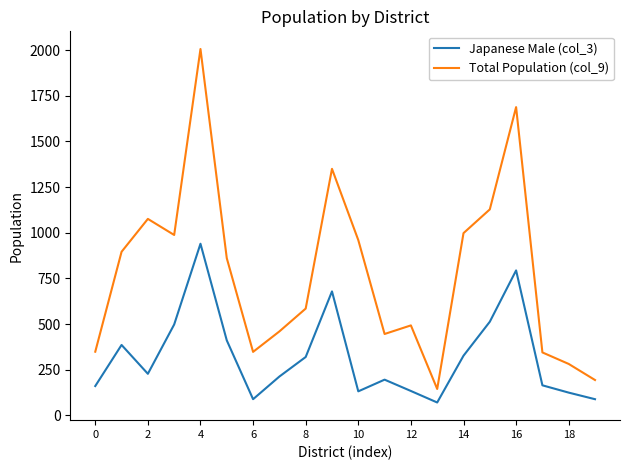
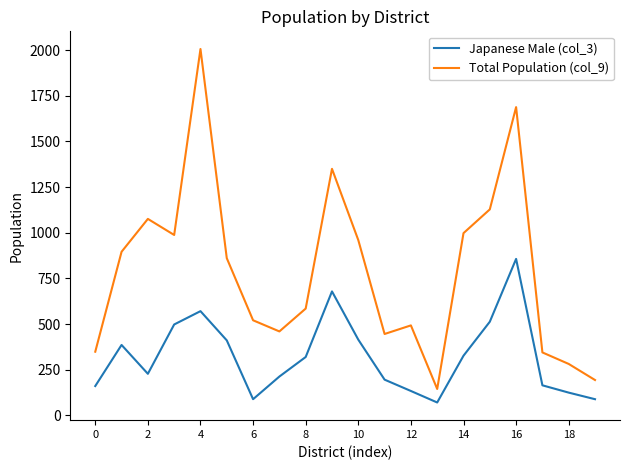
Japanese Male (col_3), 4: 940 -> 570
Total Population (col_9), 6: 350 -> 520
Japanese Male (col_3), 10: 130 -> 420
Japanese Male (col_3), 16: 790 -> 860
